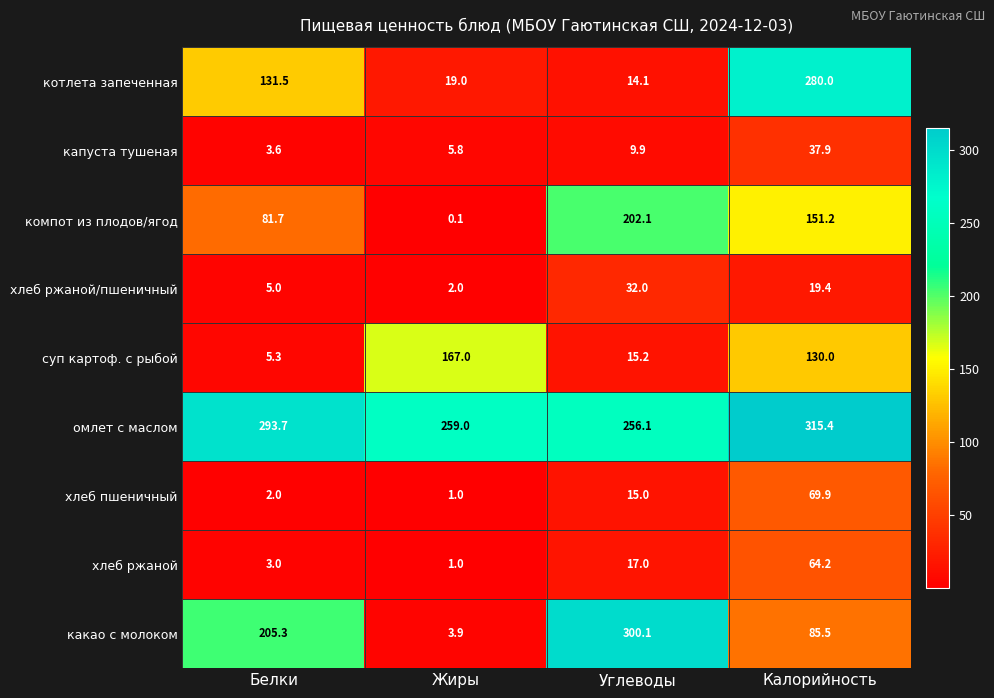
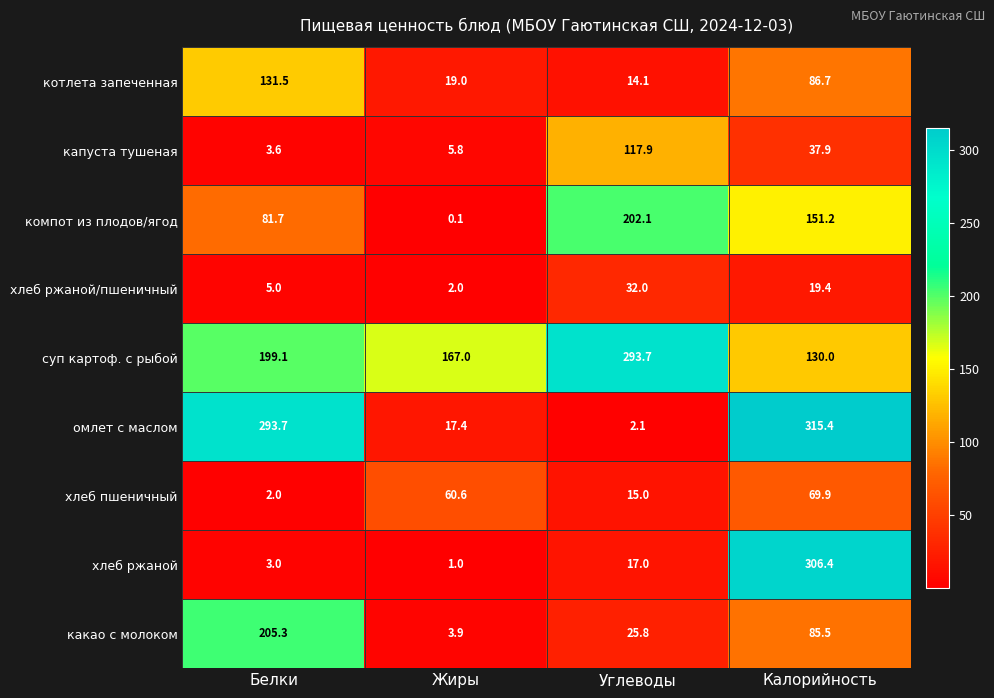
котлета запеченная, Калорийность: 280.0 -> 86.7
капуста тушеная, Углеводы: 9.9 -> 117.9
суп картоф. с рыбой, Белки: 5.3 -> 199.1
суп картоф. с рыбой, Углеводы: 15.2 -> 293.7
омлет с маслом, Жиры: 259.0 -> 17.4
омлет с маслом, Углеводы: 256.1 -> 2.1
хлеб пшеничный, Жиры: 1.0 -> 60.6
хлеб ржаной, Калорийность: 64.2 -> 306.4
какао с молоком, Углеводы: 300.1 -> 25.8
